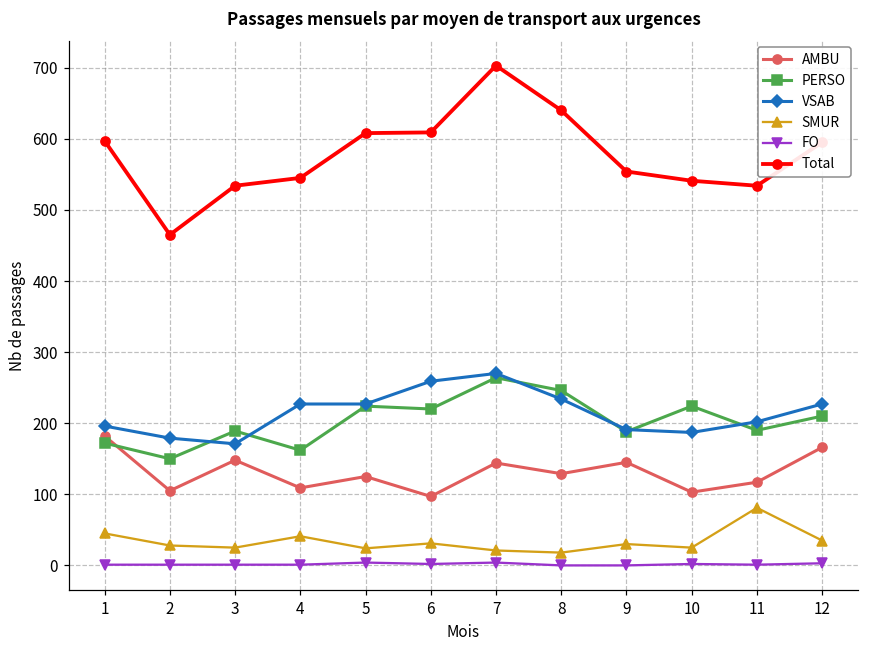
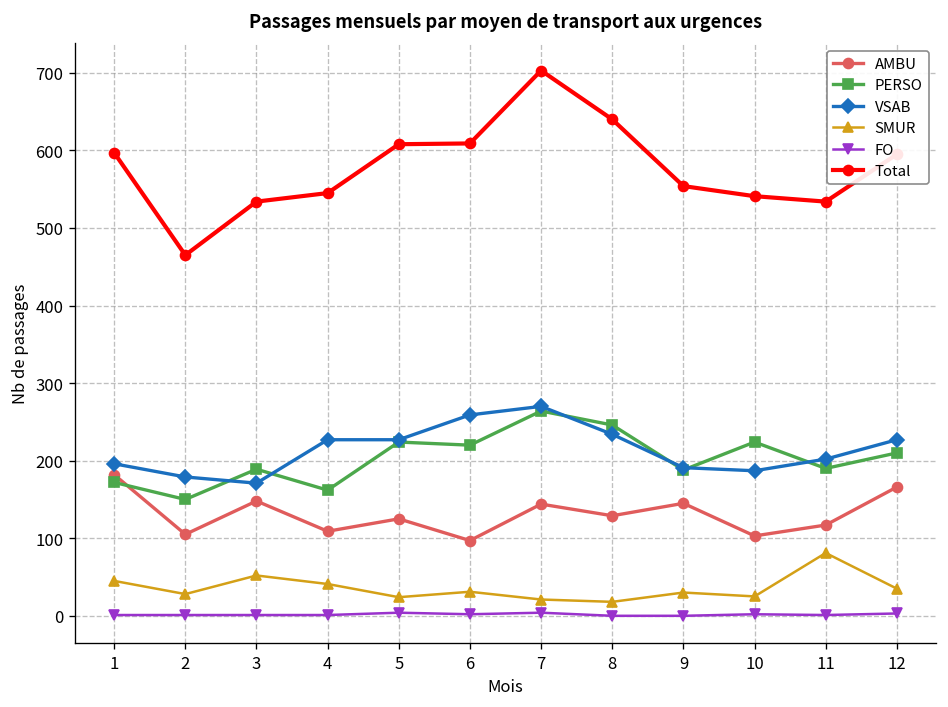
SMUR, 3: 30 -> 50
